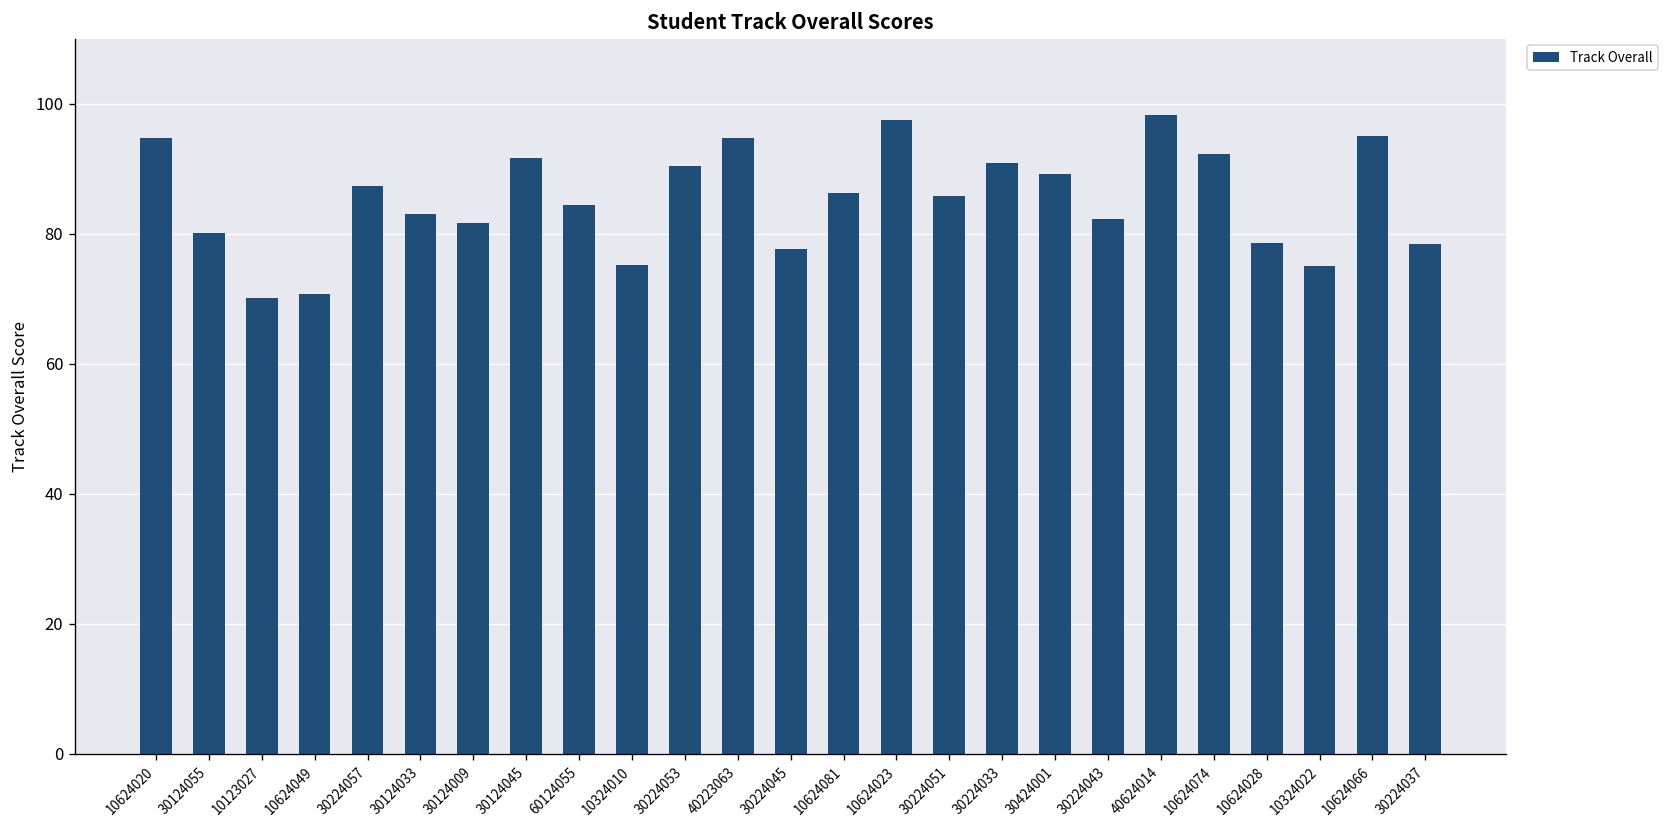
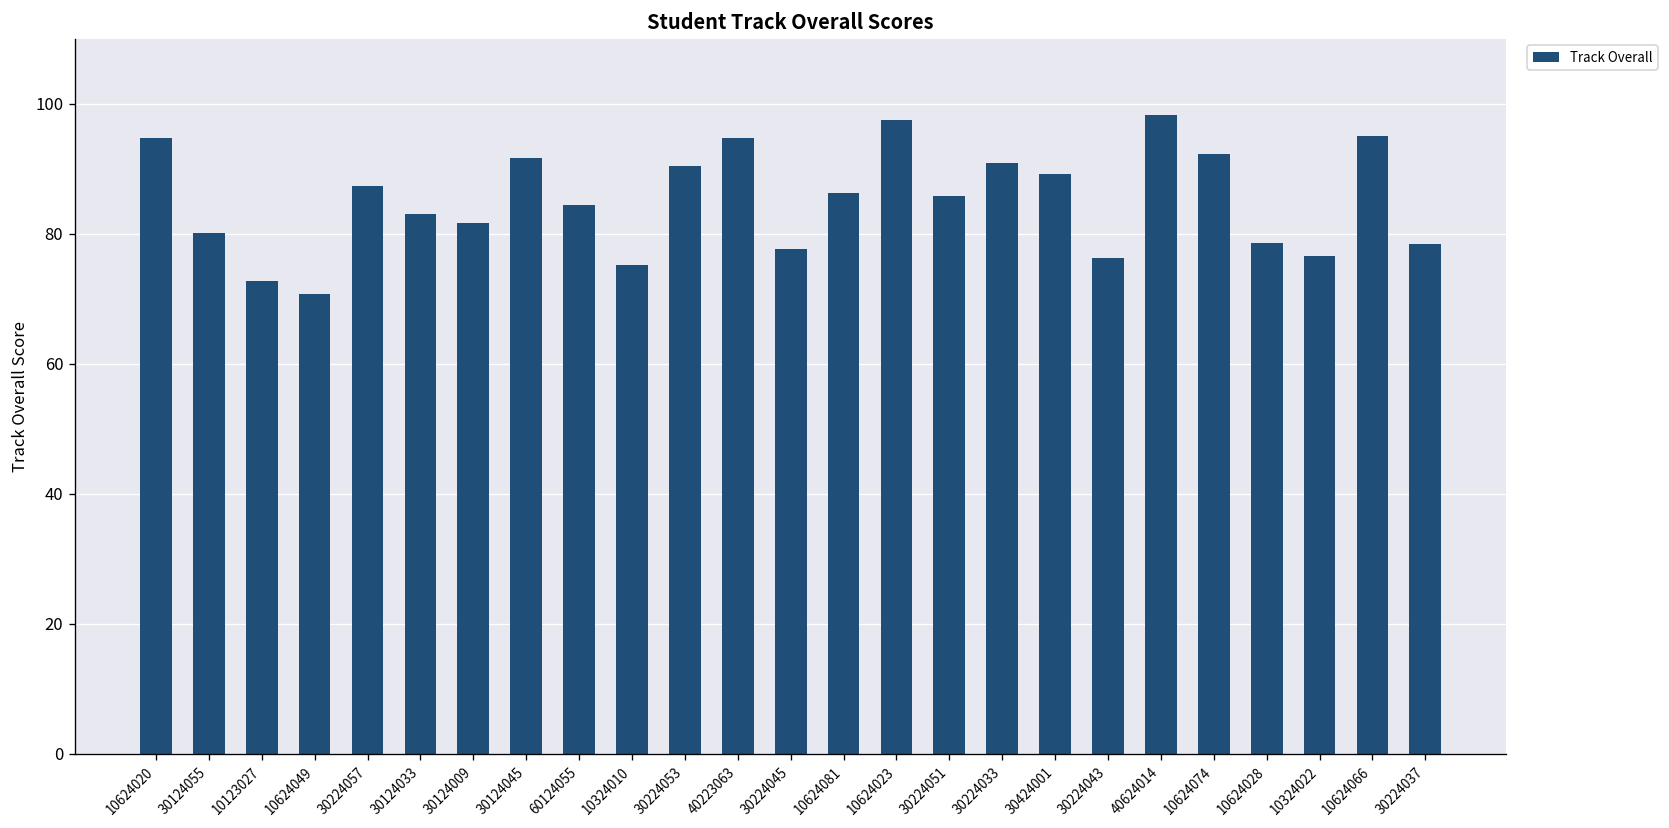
10123027: 70 -> 73
30224043: 82 -> 76
10324022: 75 -> 77
